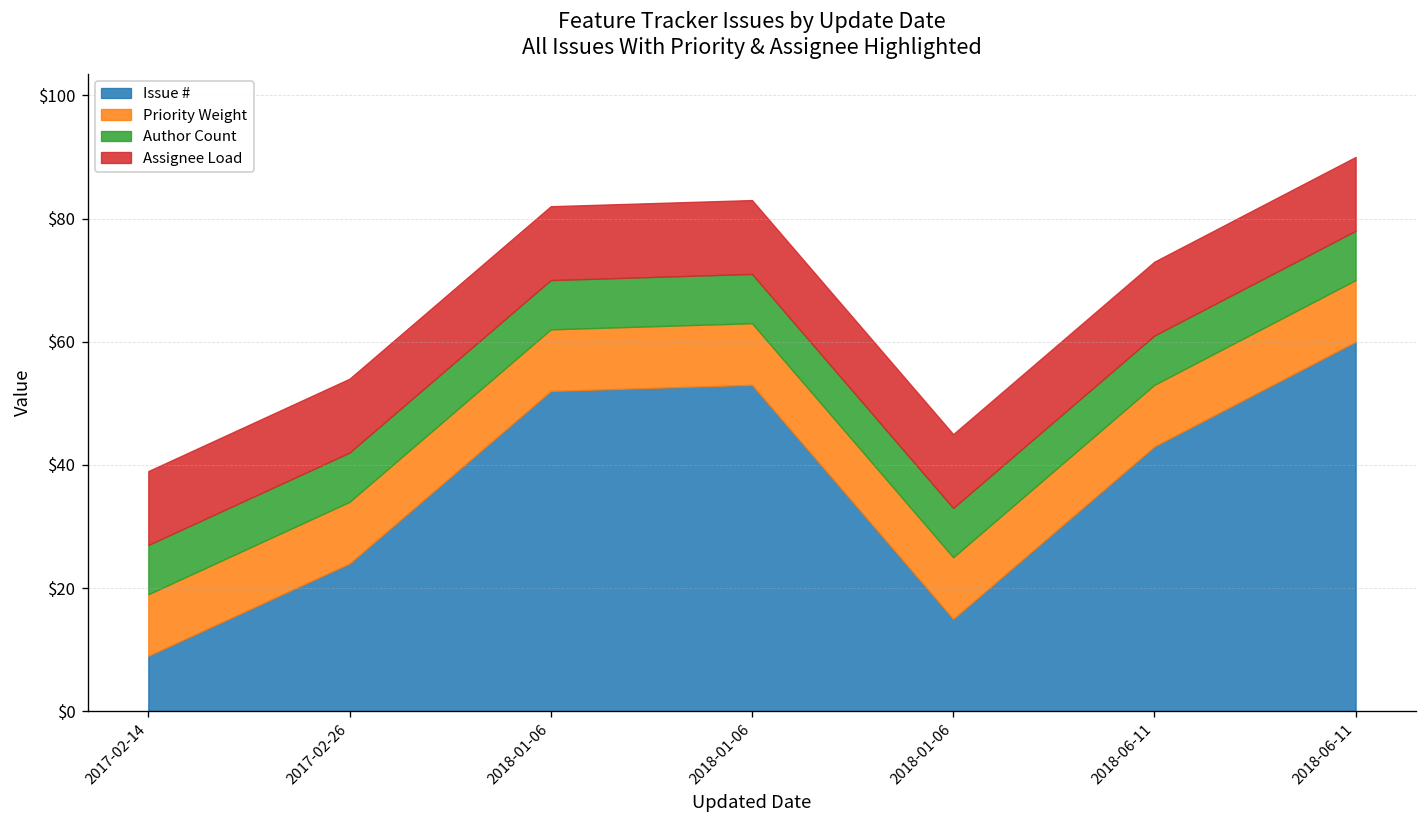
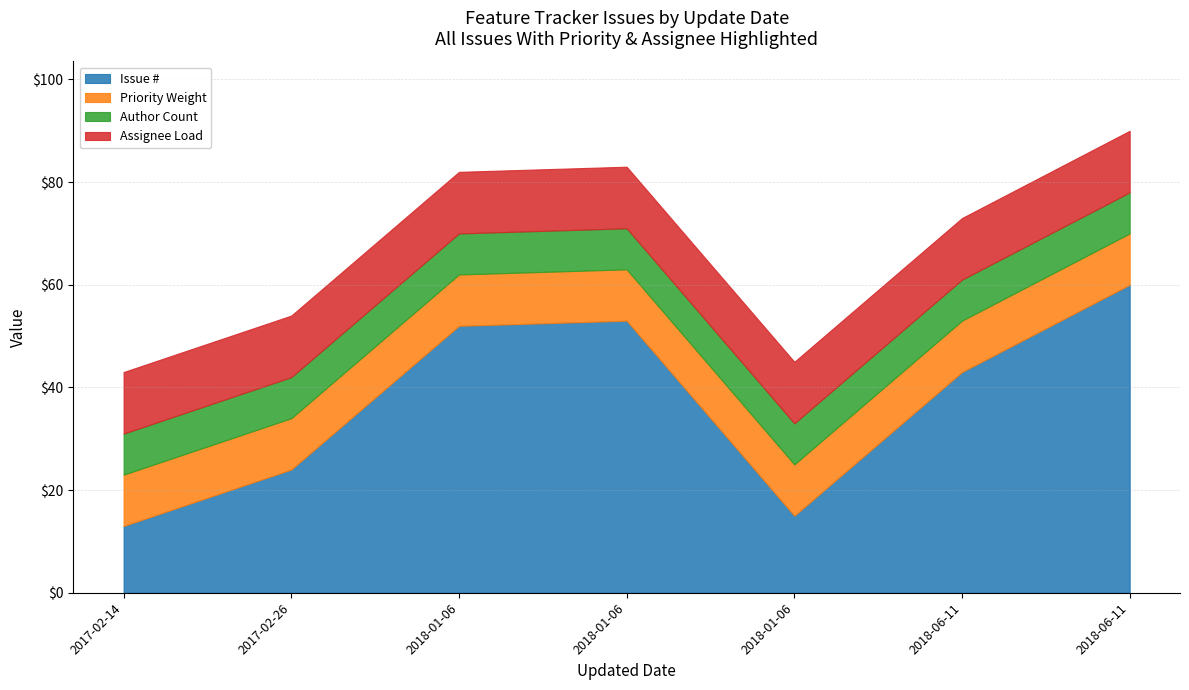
Issue #, 2017-02-14: $9 -> $13
